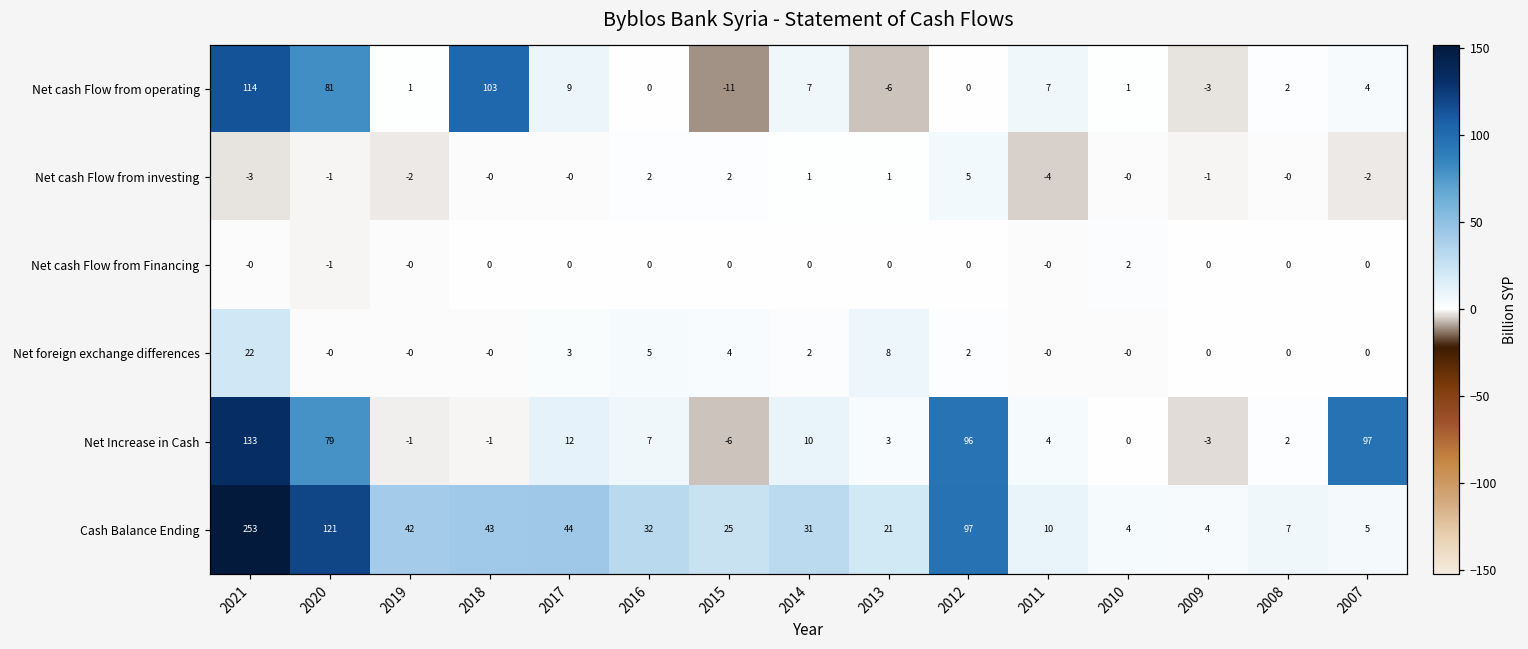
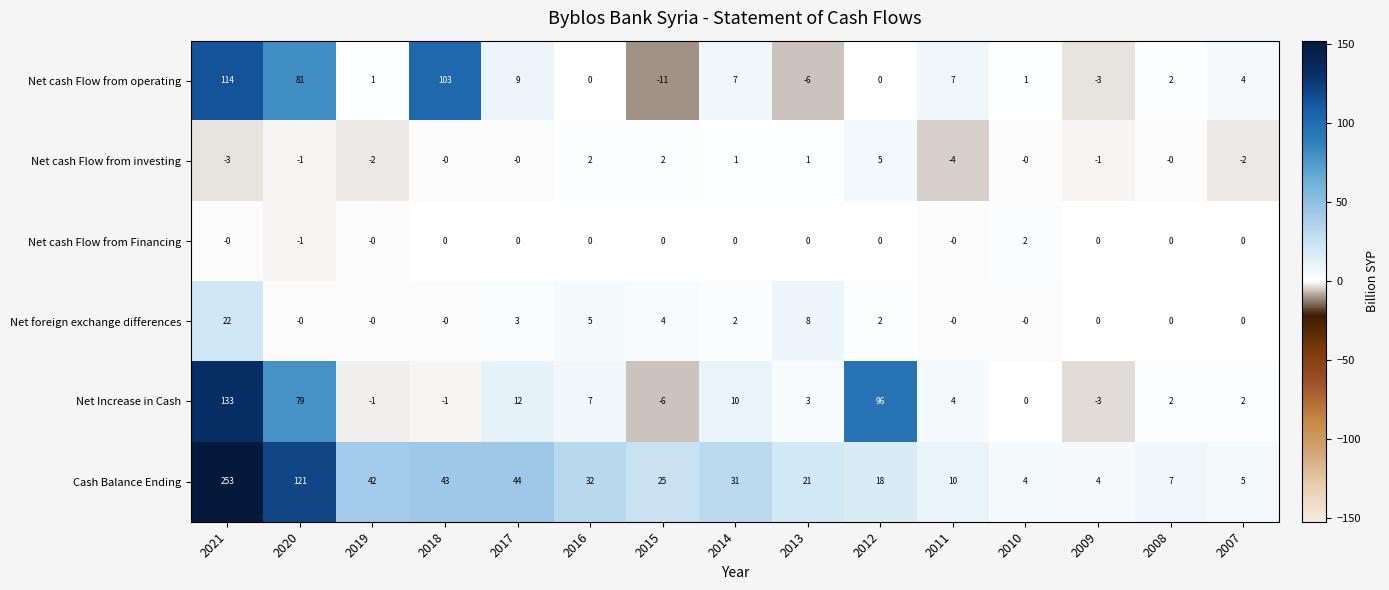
Net Increase in Cash, 2007: 97 -> 2
Cash Balance Ending, 2012: 97 -> 18
